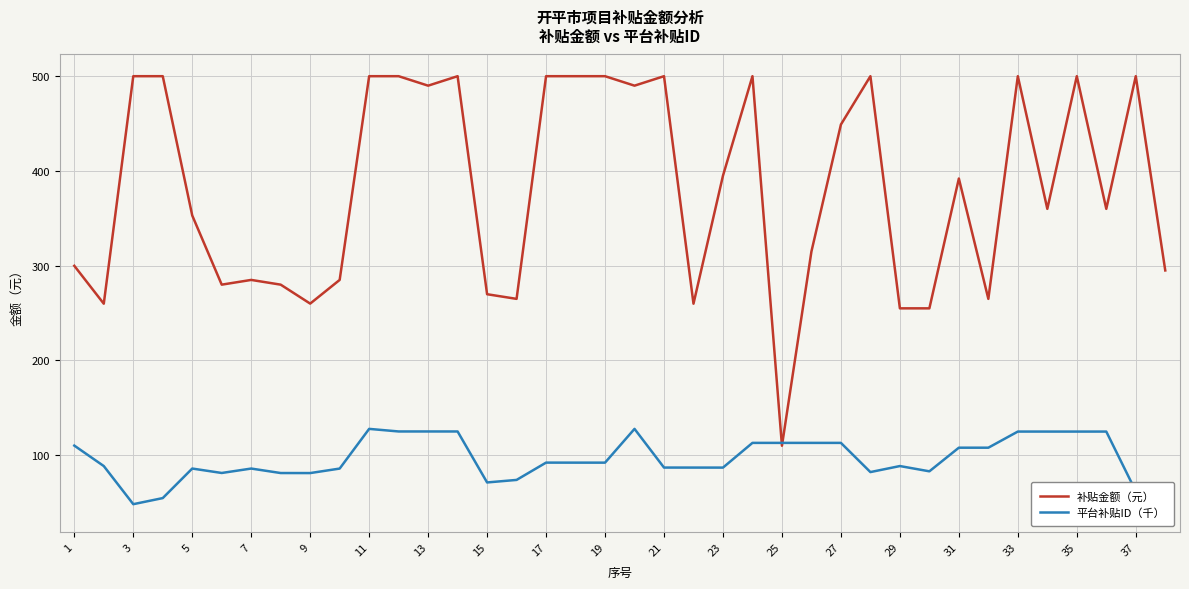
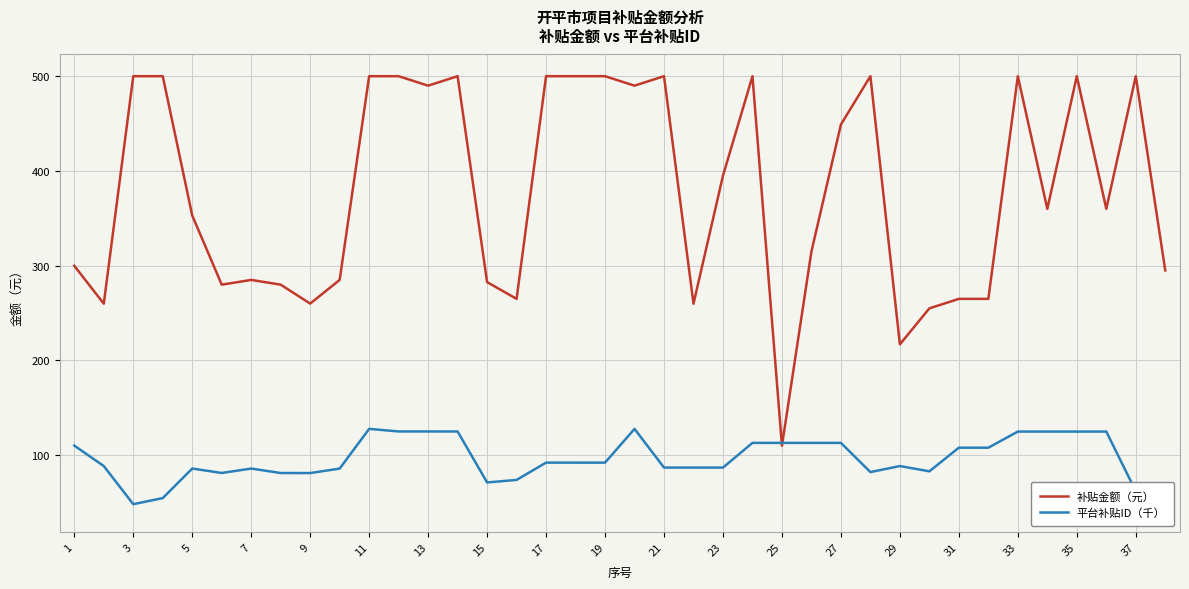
补贴金额（元）, 15: 270 -> 280
补贴金额（元）, 29: 260 -> 220
补贴金额（元）, 31: 390 -> 270
